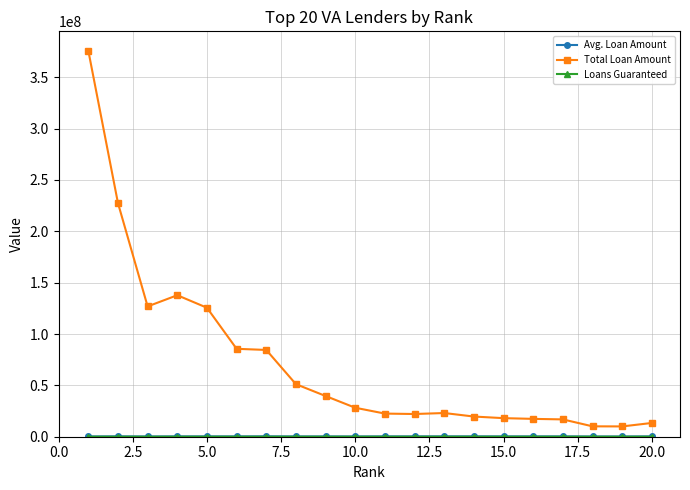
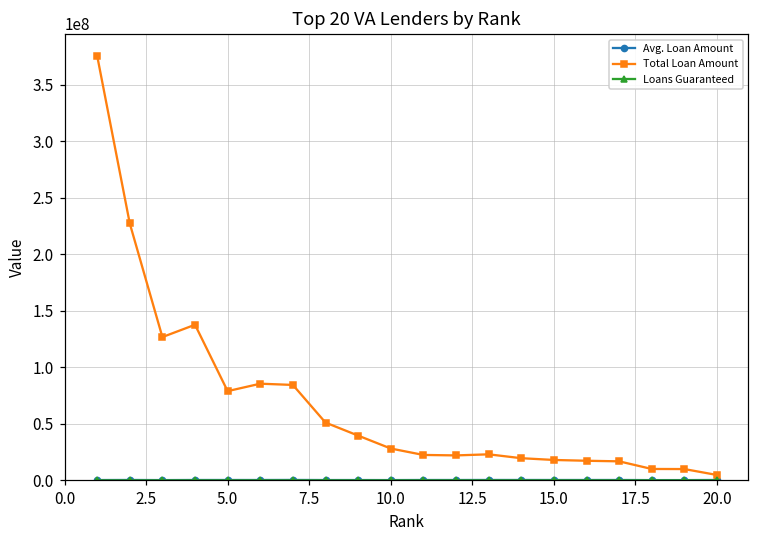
Total Loan Amount, 5.0: 126000000 -> 79000000
Total Loan Amount, 20.0: 13000000 -> 5000000
